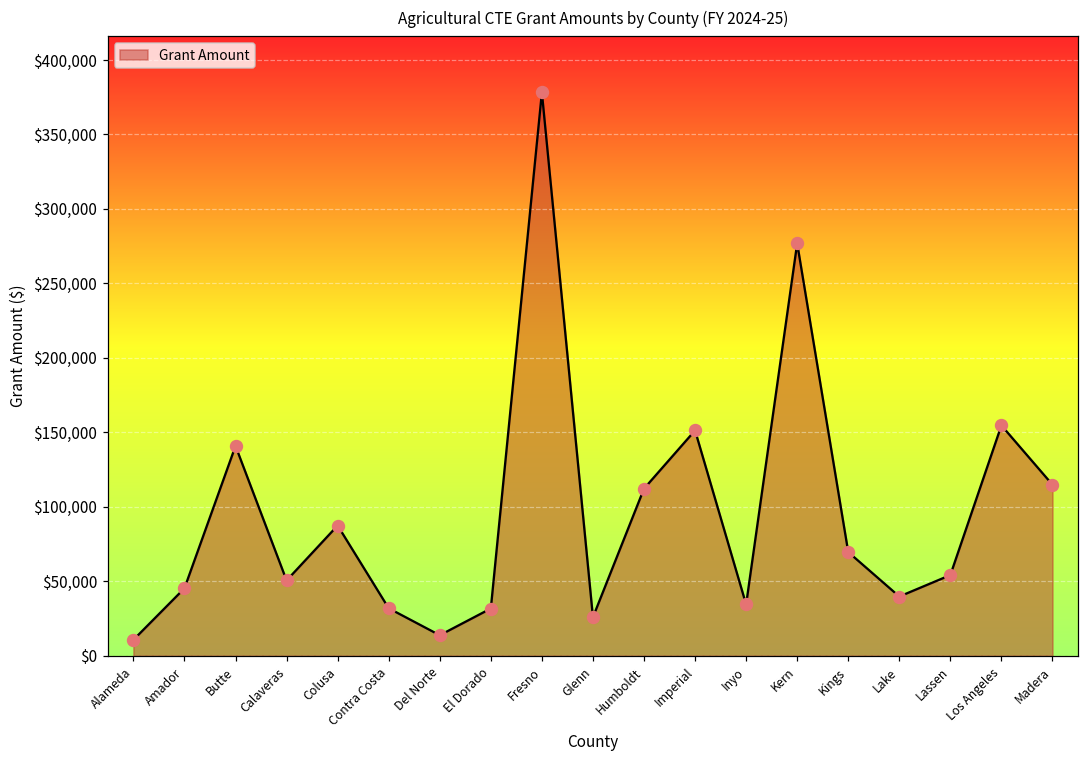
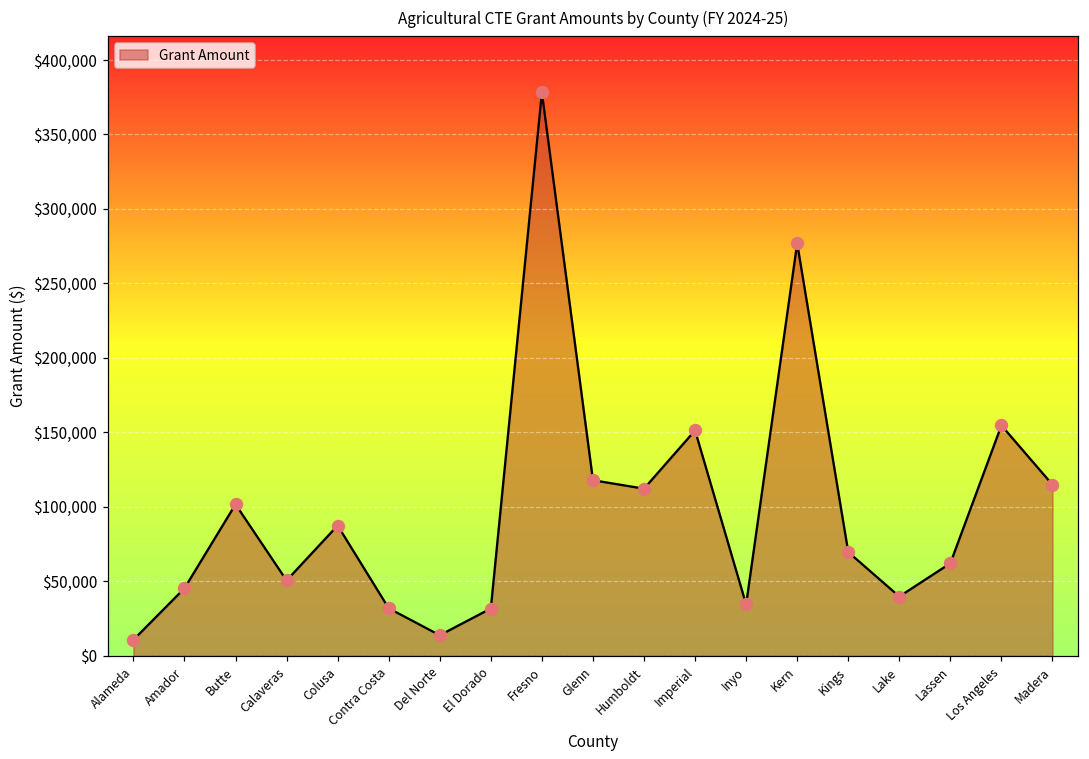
Butte: $141,000 -> $102,000
Glenn: $26,000 -> $118,000
Lassen: $54,000 -> $62,000
